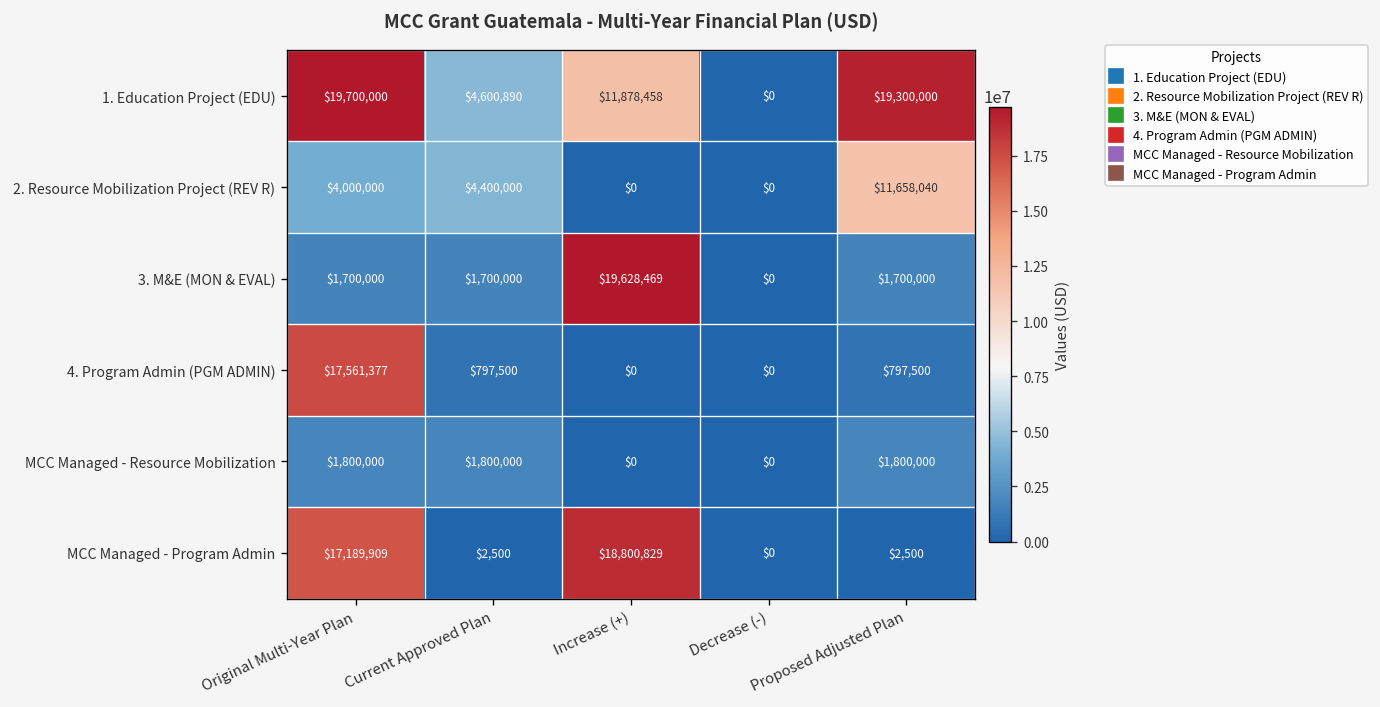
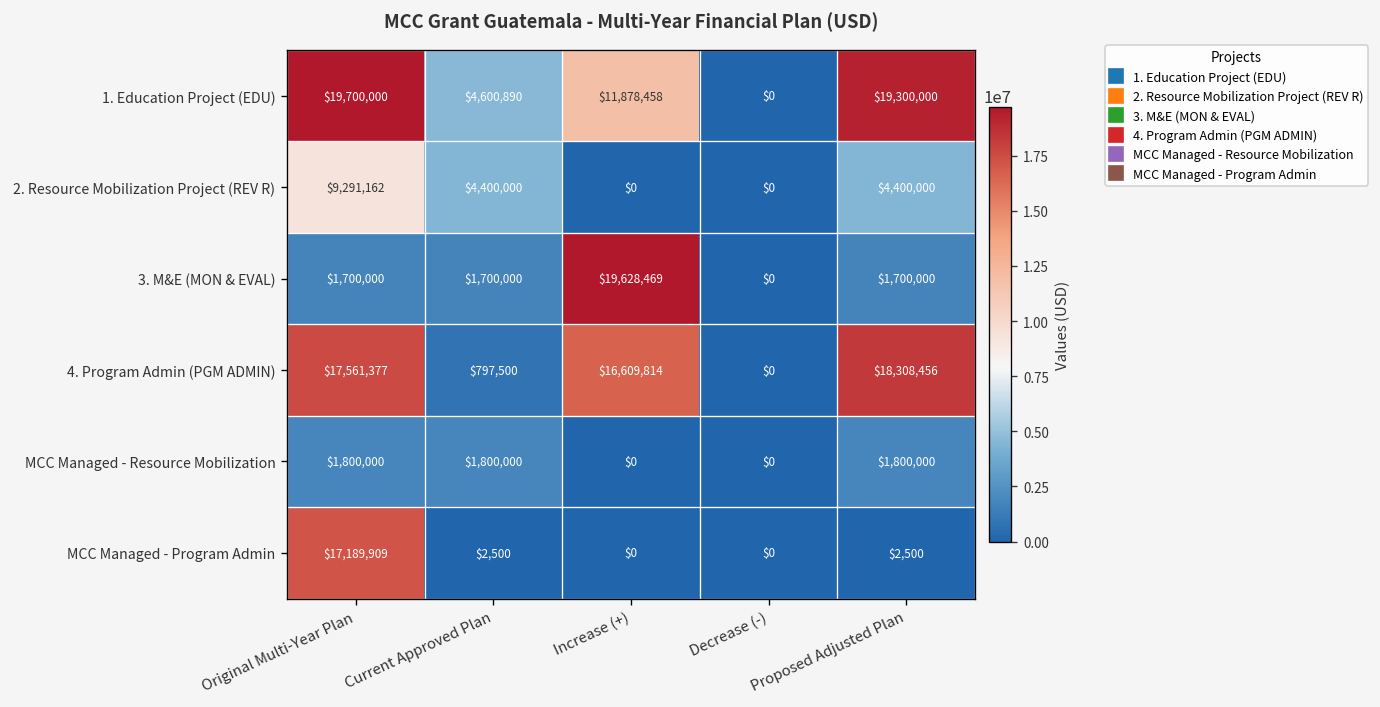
2. Resource Mobilization Project (REV R), Original Multi-Year Plan: $4,000,000 -> $9,291,162
2. Resource Mobilization Project (REV R), Proposed Adjusted Plan: $11,658,040 -> $4,400,000
4. Program Admin (PGM ADMIN), Increase (+): $0 -> $16,609,814
4. Program Admin (PGM ADMIN), Proposed Adjusted Plan: $797,500 -> $18,308,456
MCC Managed - Program Admin, Increase (+): $18,800,829 -> $0
